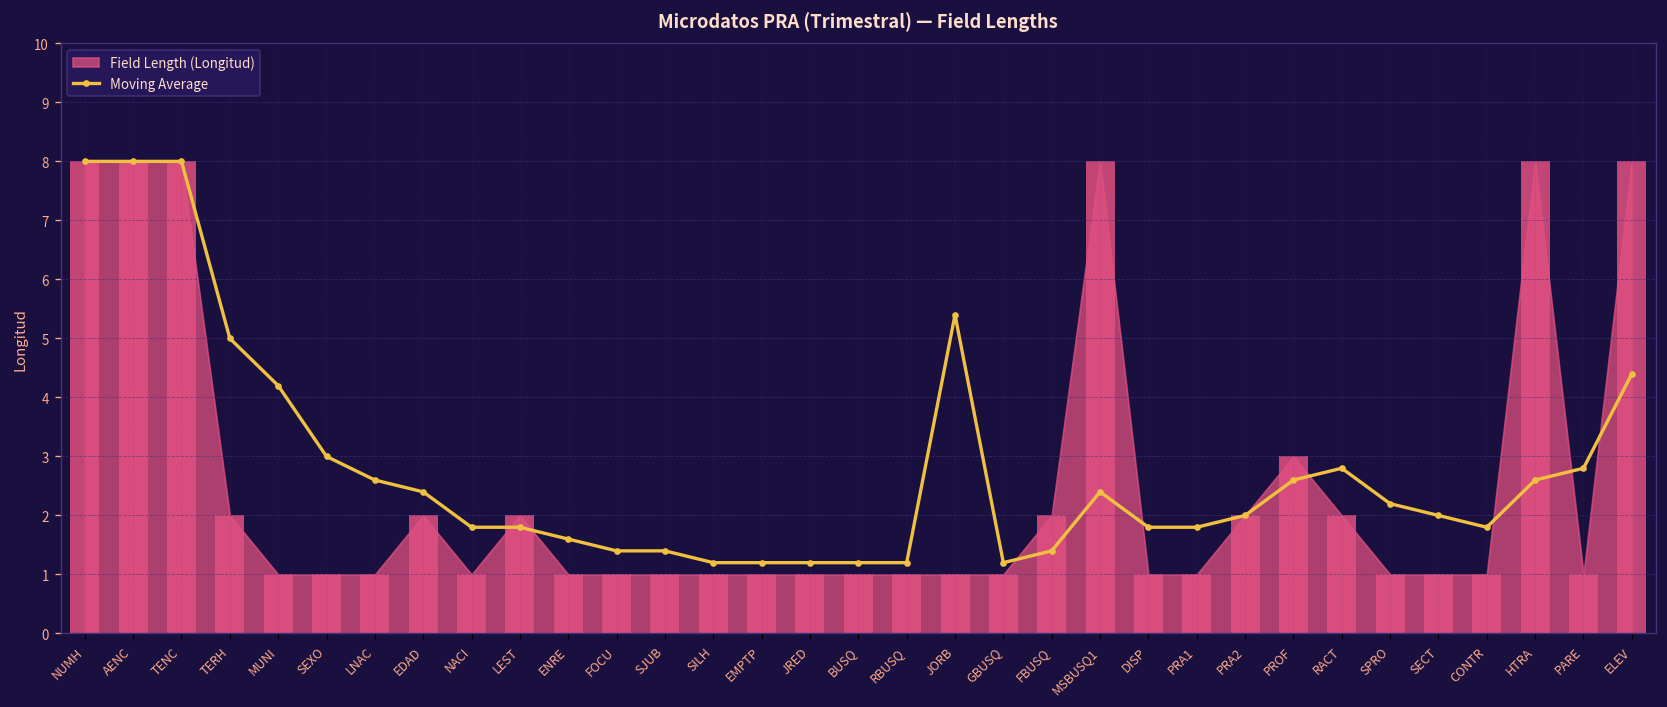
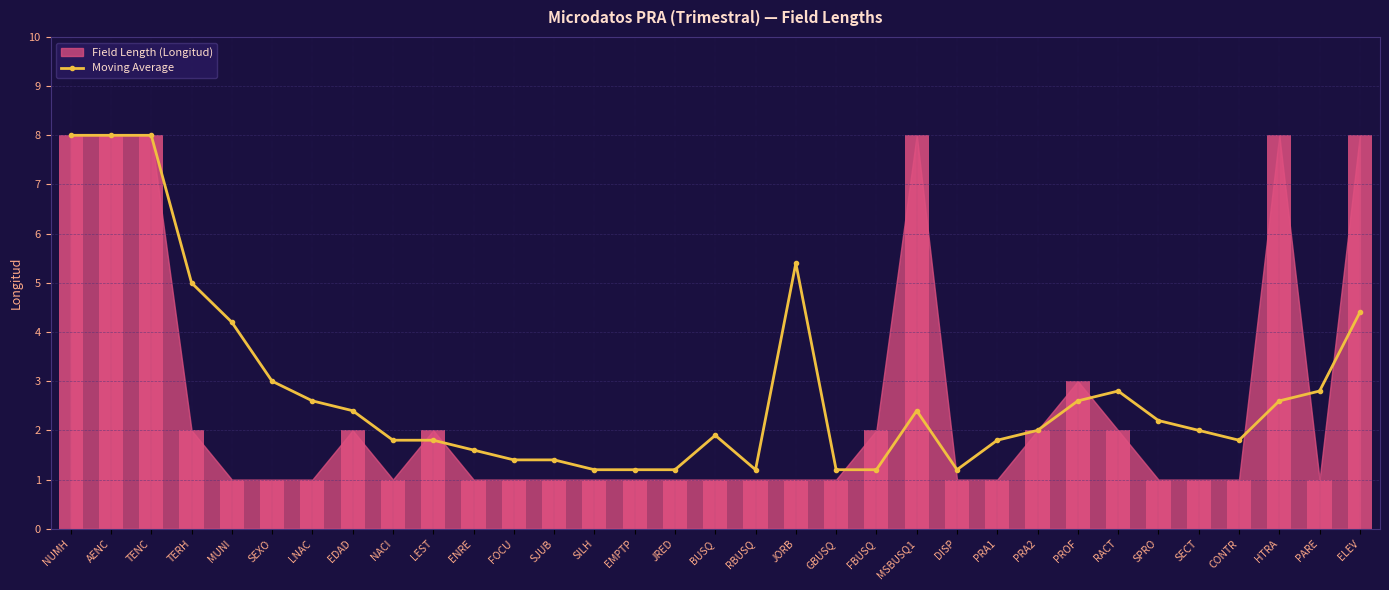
Moving Average, BUSQ: 1.2 -> 1.9
Moving Average, FBUSQ: 1.4 -> 1.2
Moving Average, DISP: 1.8 -> 1.2
